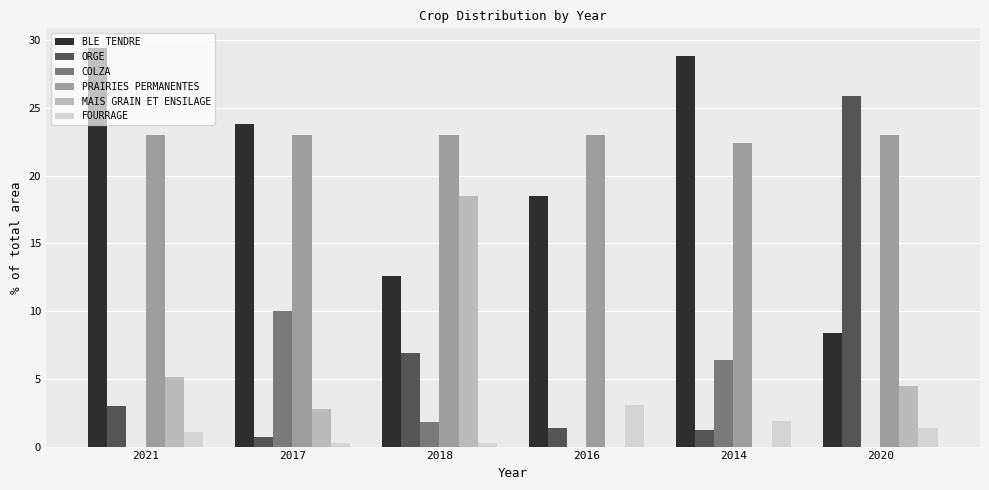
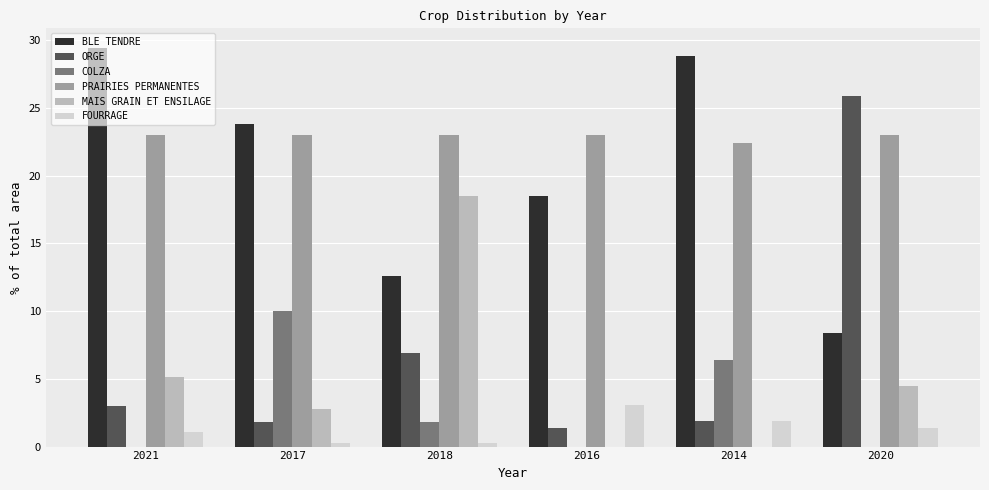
ORGE, 2017: 0.7 -> 1.8
ORGE, 2014: 1.2 -> 1.9
